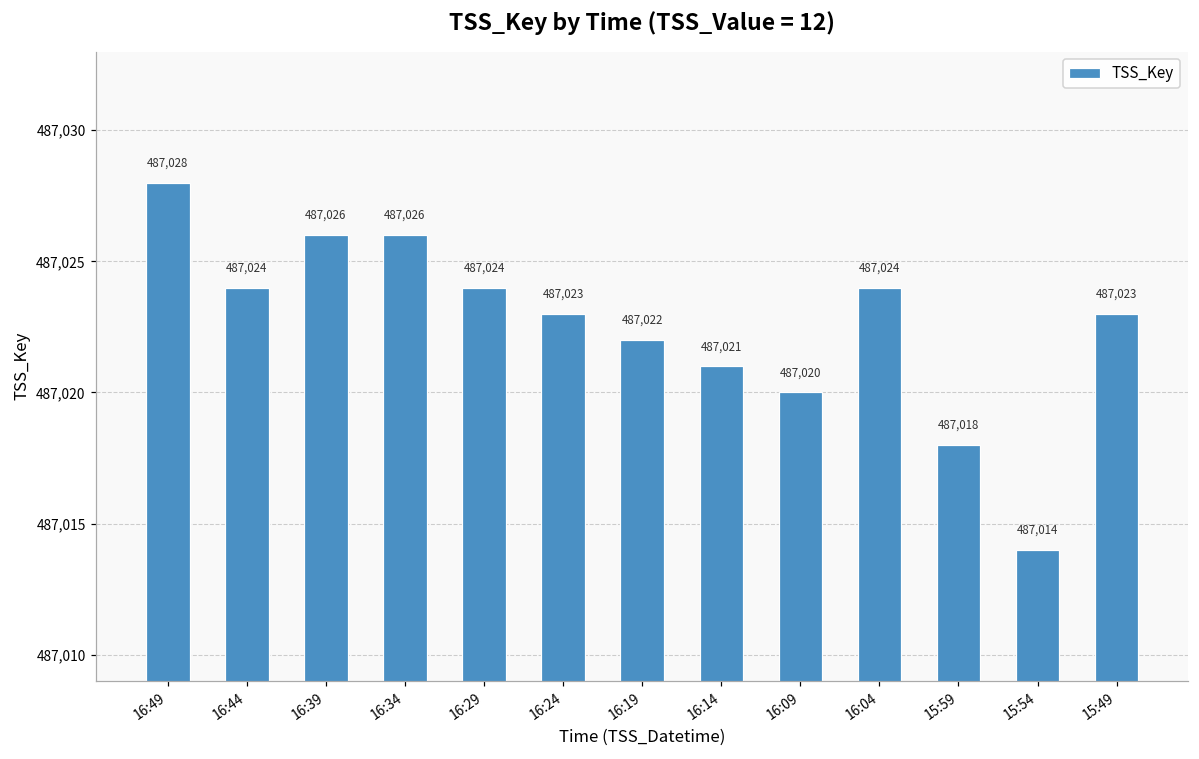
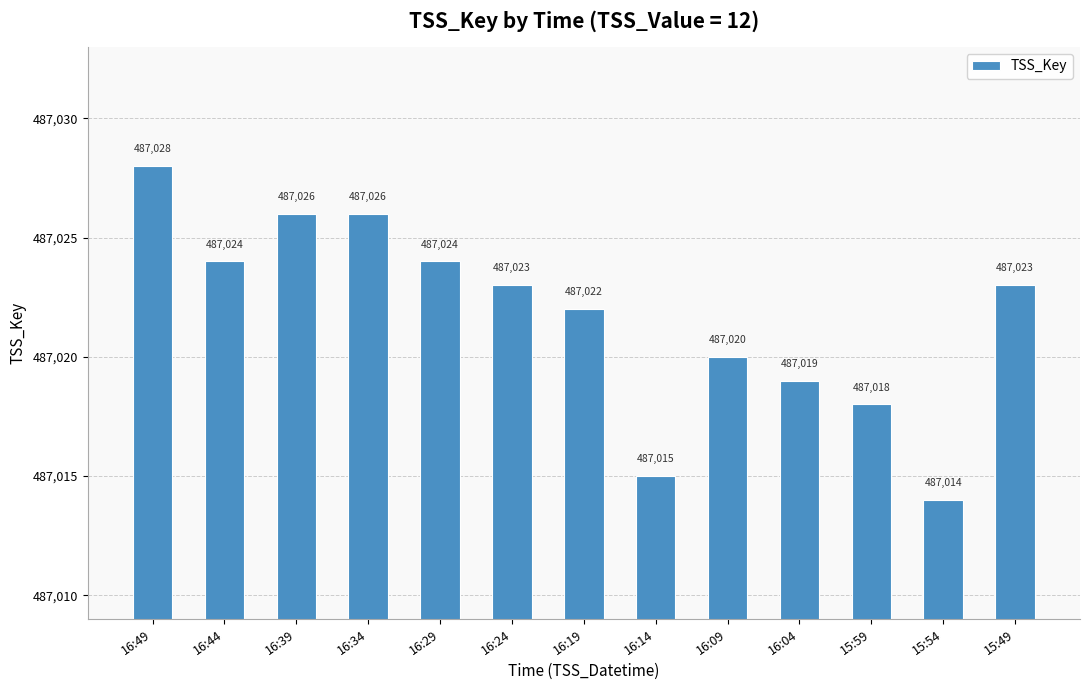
16:14: 487,021 -> 487,015
16:04: 487,024 -> 487,019
